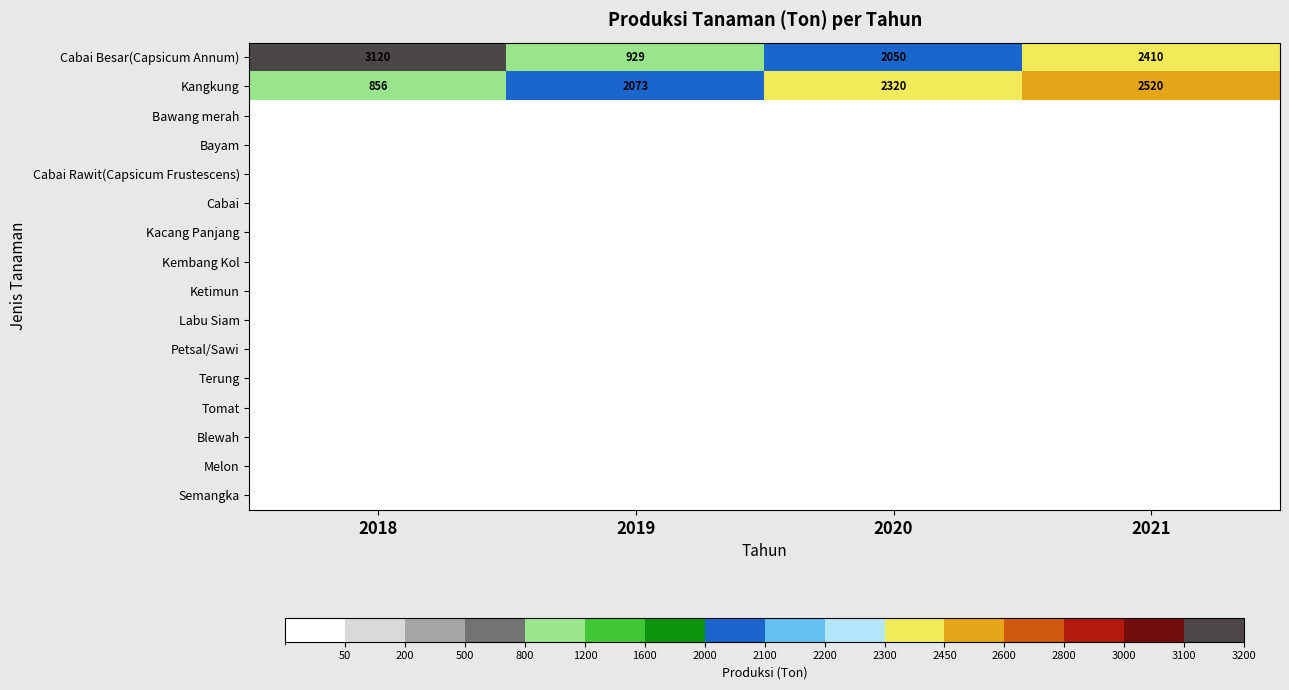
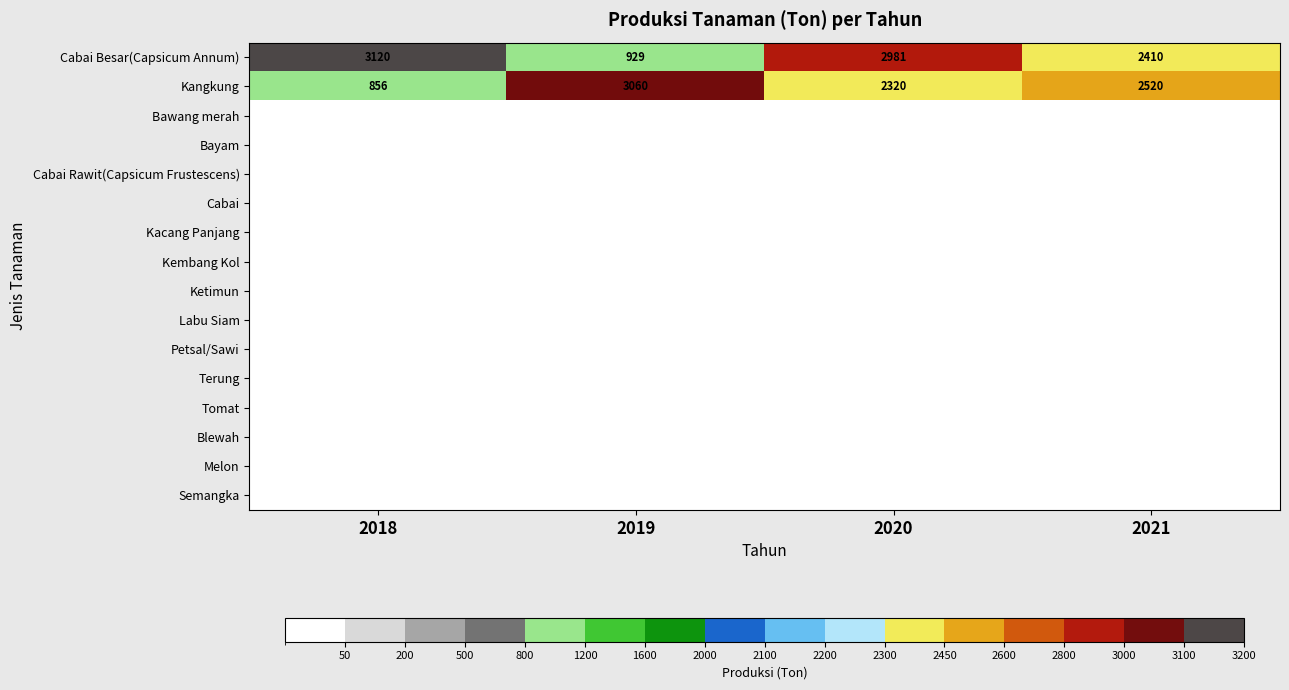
Cabai Besar(Capsicum Annum), 2020: 2050 -> 2981
Kangkung, 2019: 2073 -> 3060
